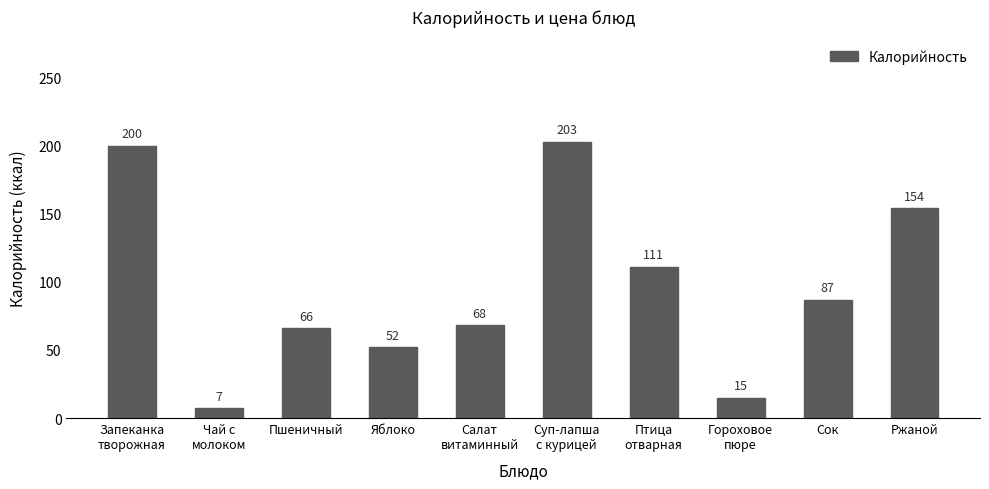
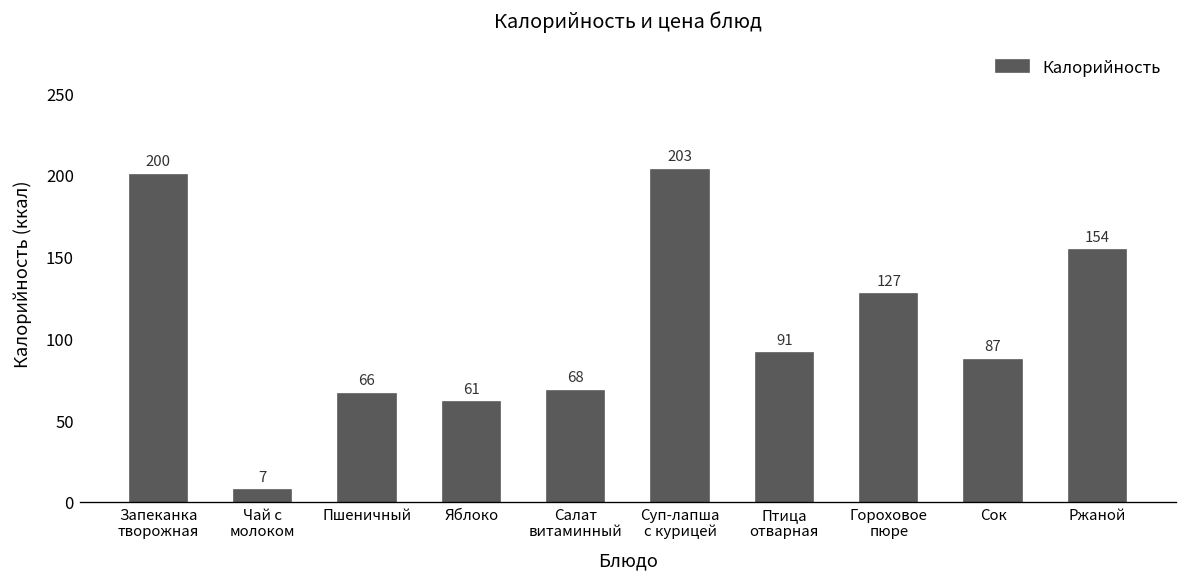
Яблоко: 52 -> 61
Птица отварная: 111 -> 91
Гороховое пюре: 15 -> 127
